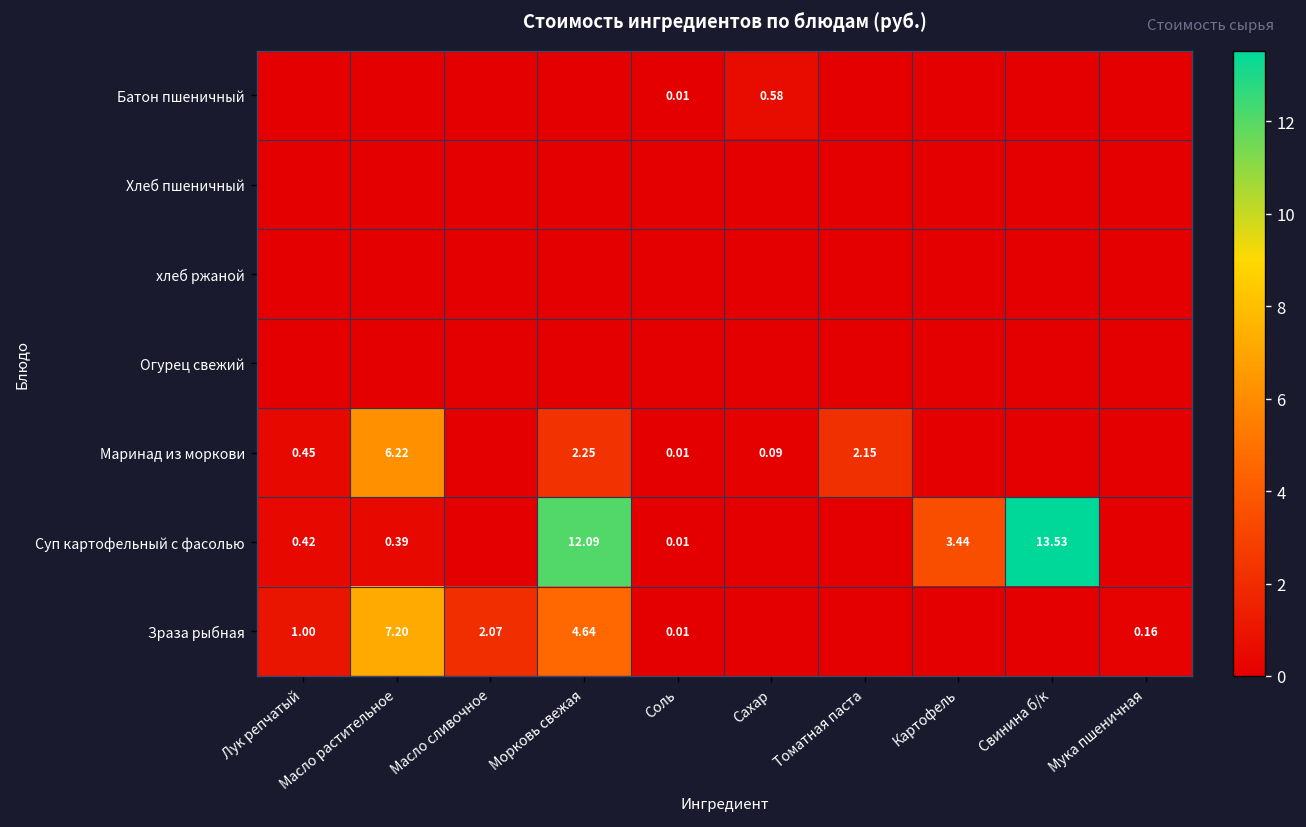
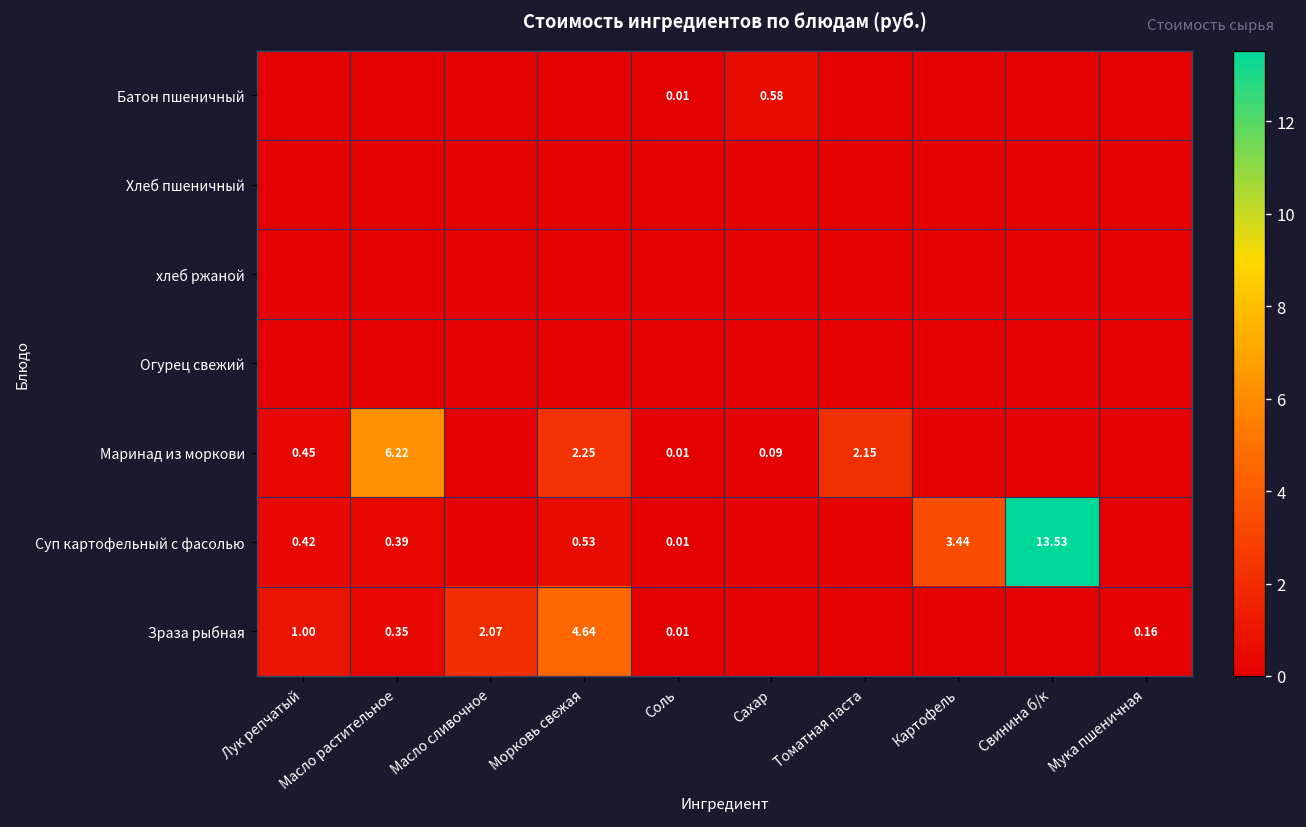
Суп картофельный с фасолью, Морковь свежая: 12.09 -> 0.53
Зраза рыбная, Масло растительное: 7.20 -> 0.35
